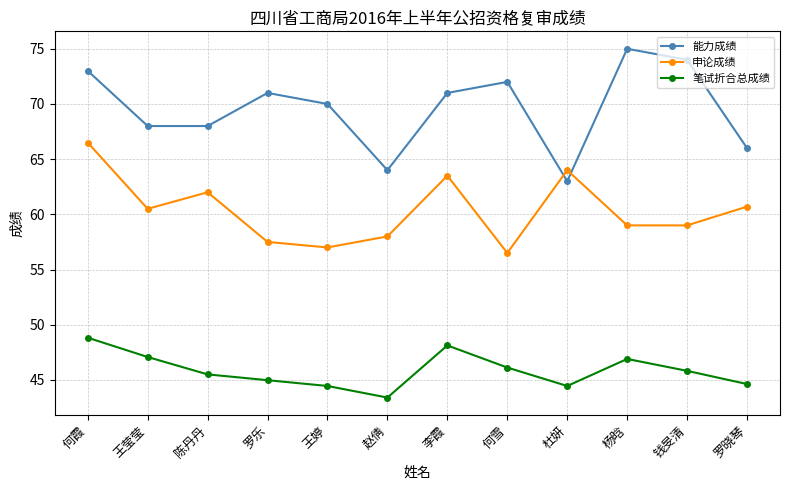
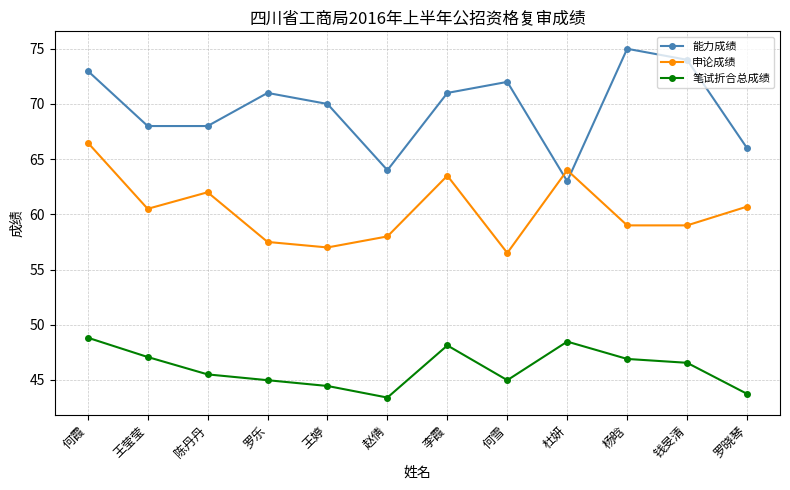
笔试折合总成绩, 何雪: 46.1 -> 45.0
笔试折合总成绩, 杜妍: 44.5 -> 48.5
笔试折合总成绩, 钱旻清: 45.8 -> 46.6
笔试折合总成绩, 罗晓琴: 44.6 -> 43.7
